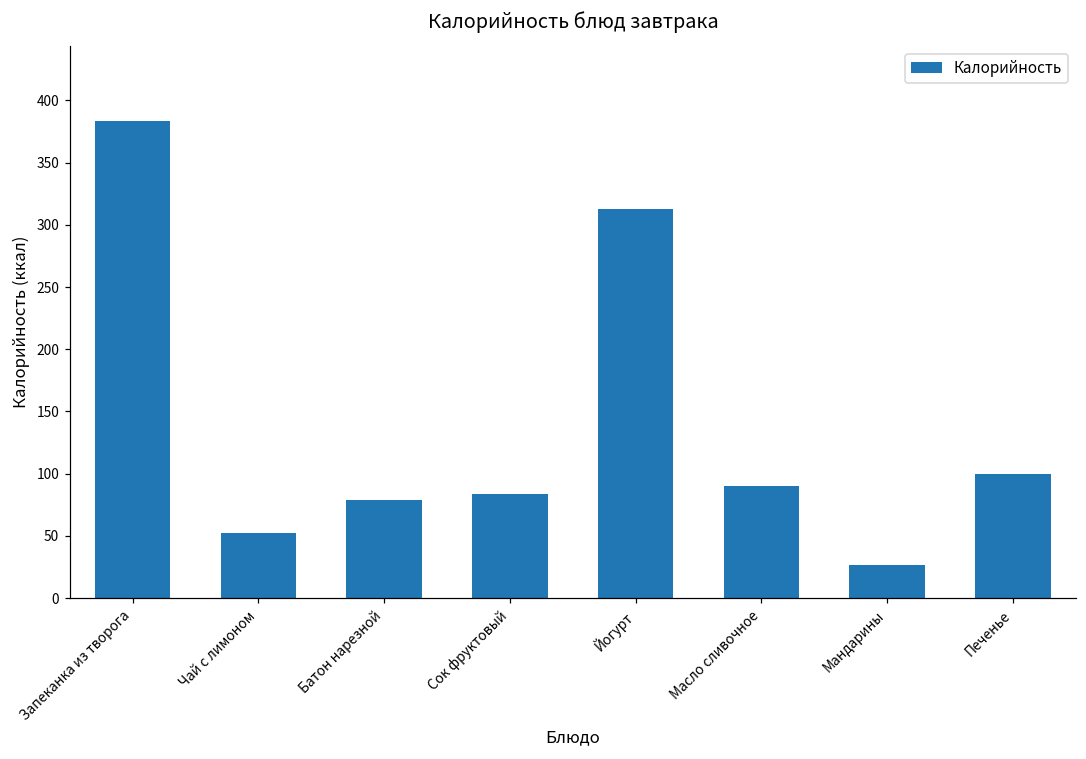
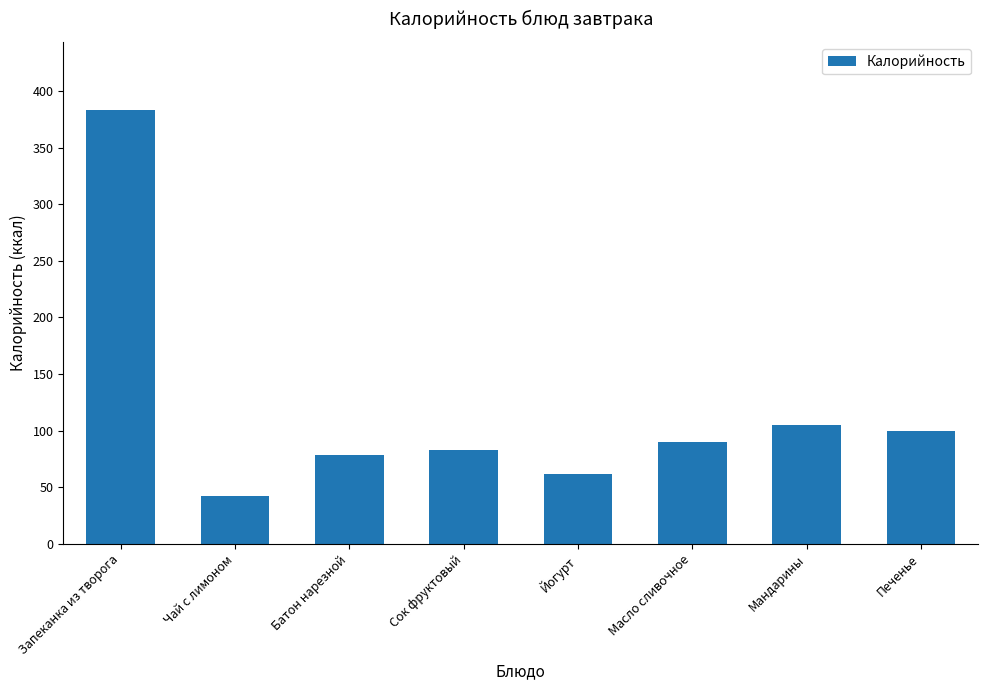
Чай с лимоном: 52 -> 42
Йогурт: 313 -> 62
Мандарины: 27 -> 105
